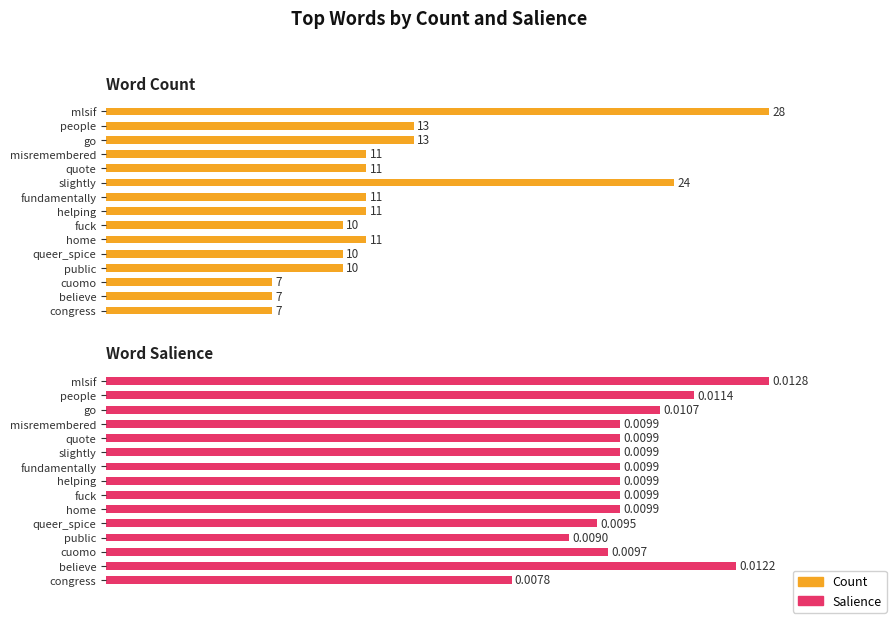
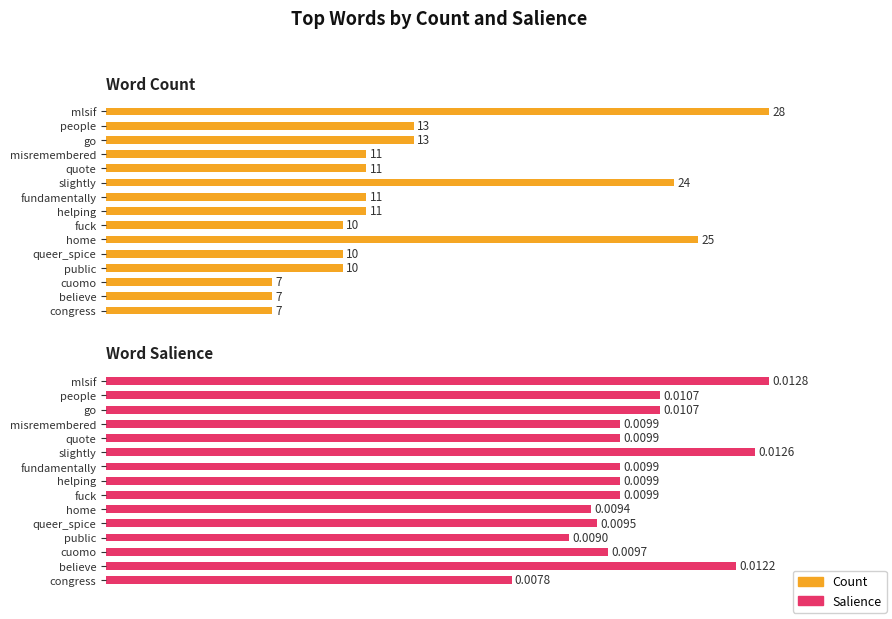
Word Count, home: 11 -> 25
Word Salience, people: 0.0114 -> 0.0107
Word Salience, slightly: 0.0099 -> 0.0126
Word Salience, home: 0.0099 -> 0.0094
